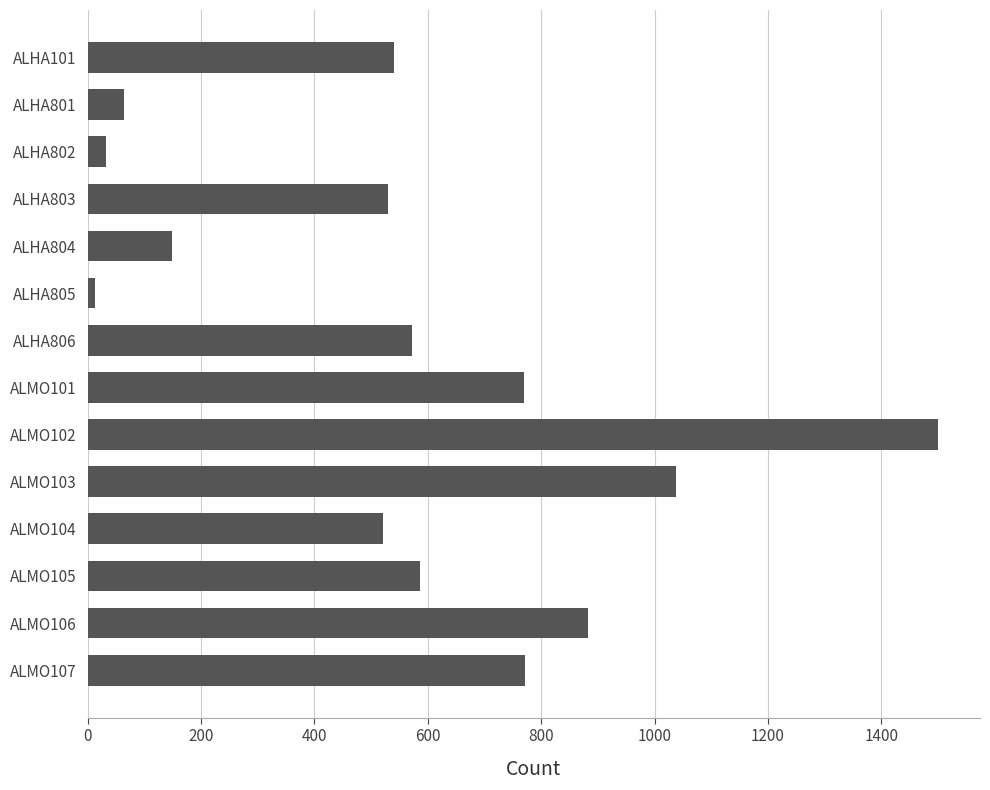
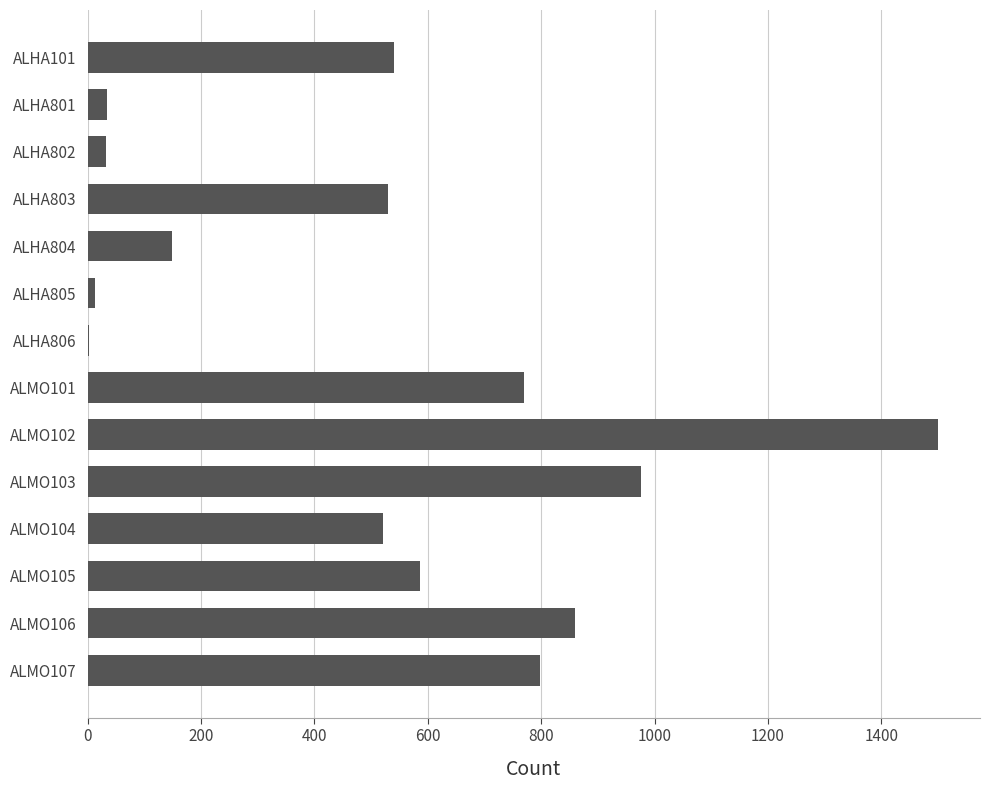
ALHA801: 60 -> 30
ALHA806: 570 -> 0
ALMO103: 1040 -> 980
ALMO106: 880 -> 860
ALMO107: 770 -> 800
